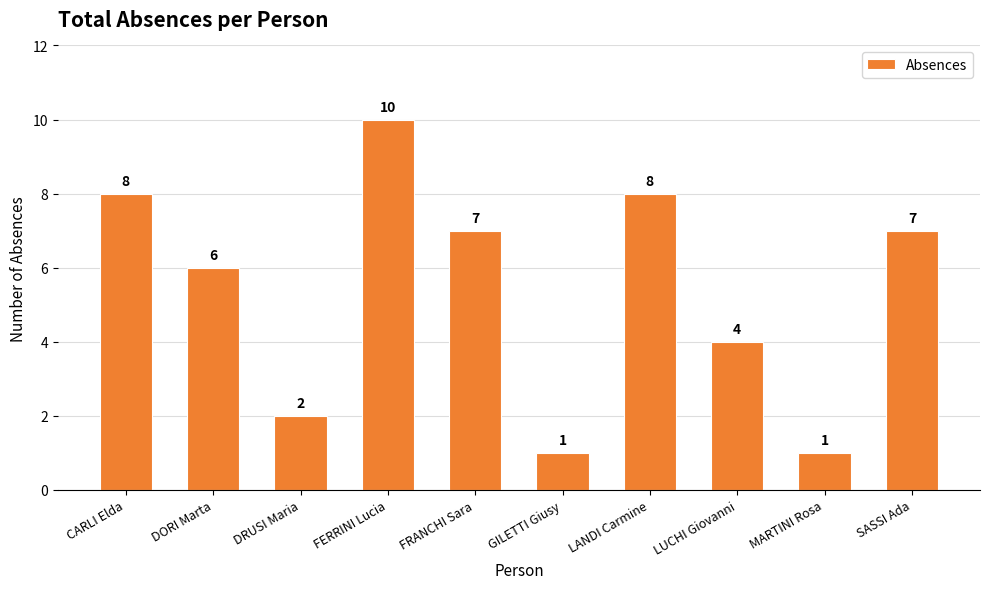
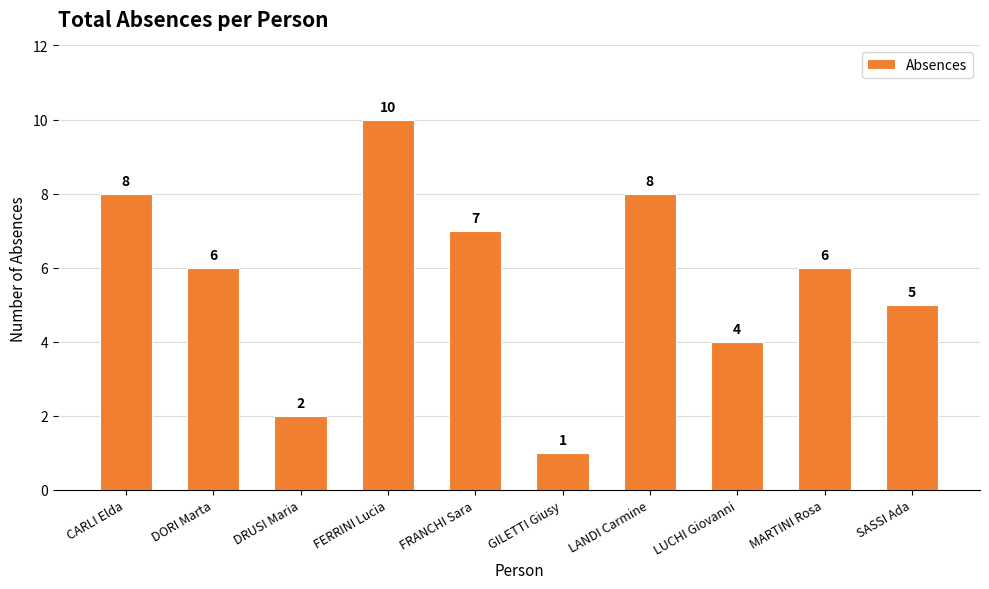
MARTINI Rosa: 1 -> 6
SASSI Ada: 7 -> 5
